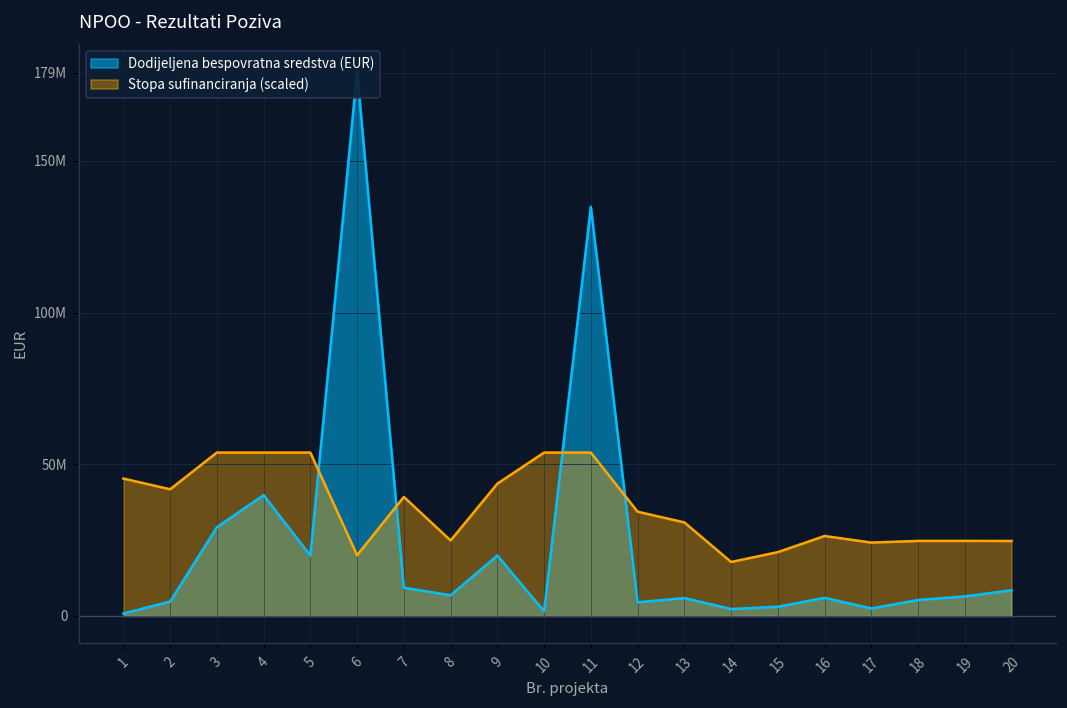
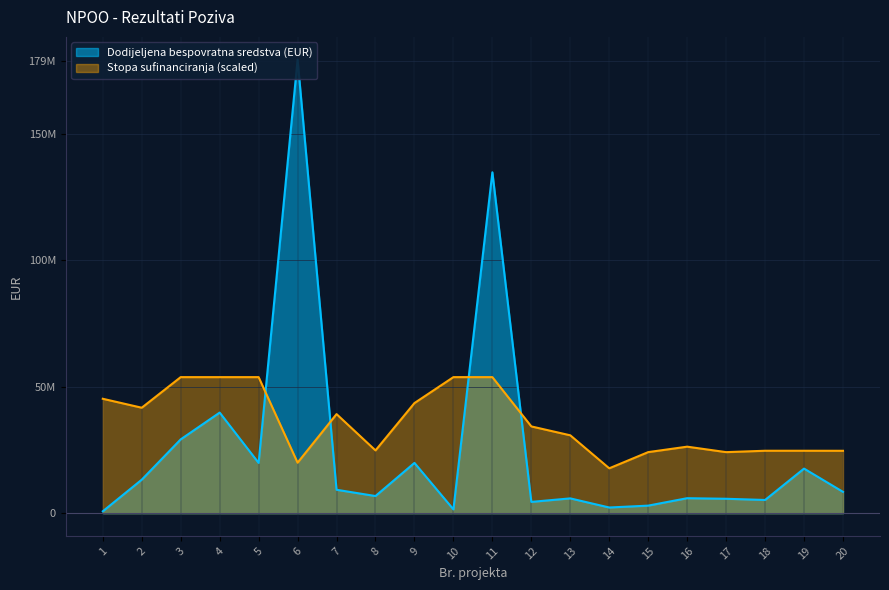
Dodijeljena bespovratna sredstva (EUR), 2: 5000000 -> 13000000
Stopa sufinanciranja (scaled), 15: 21000000 -> 24000000
Dodijeljena bespovratna sredstva (EUR), 17: 2000000 -> 6000000
Dodijeljena bespovratna sredstva (EUR), 19: 6000000 -> 18000000
